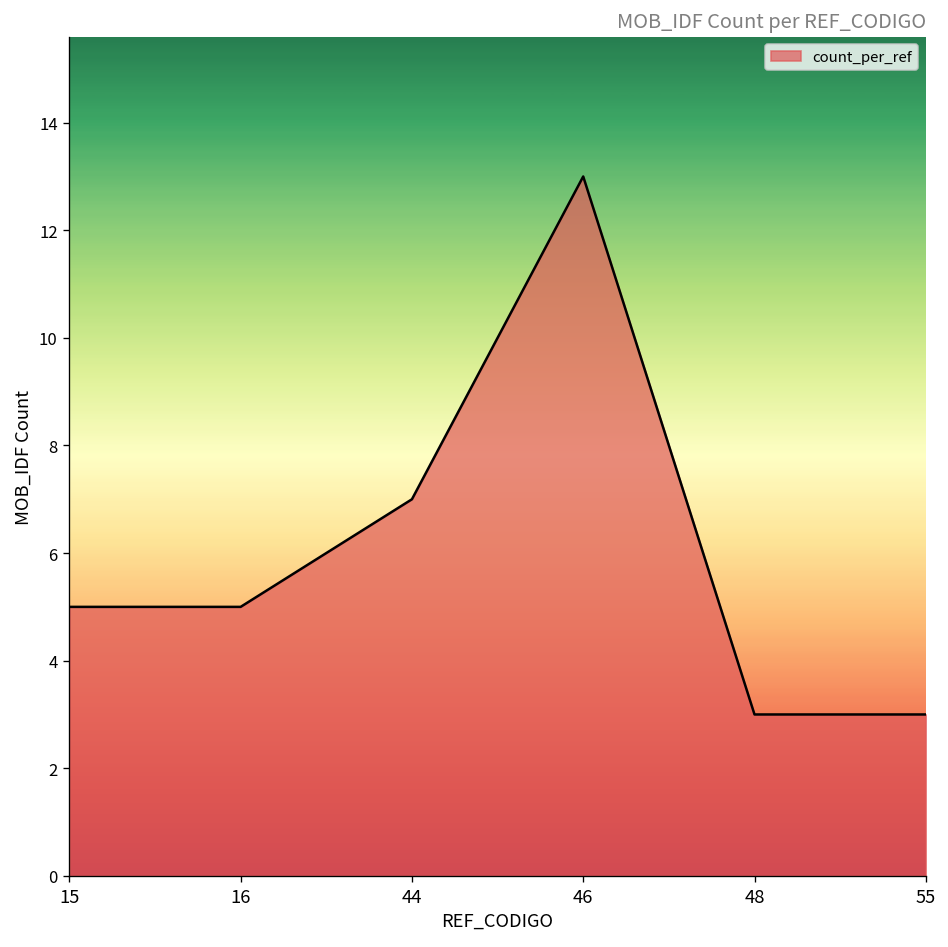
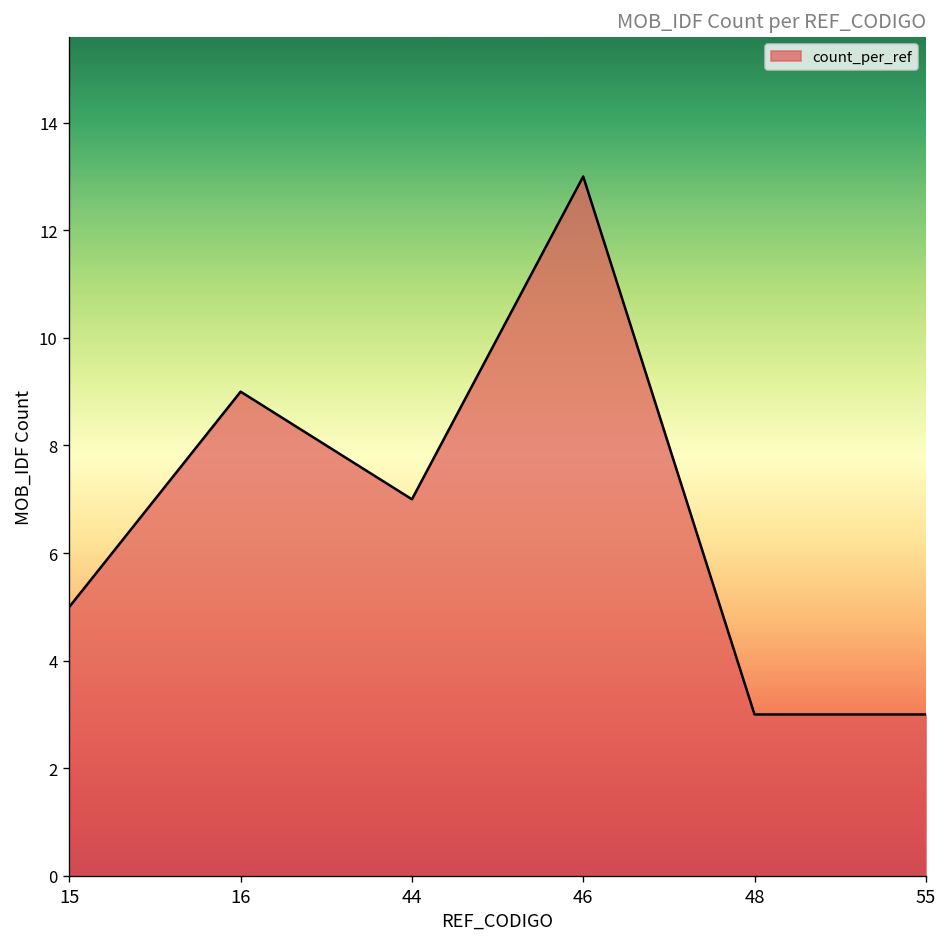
16: 5 -> 9
